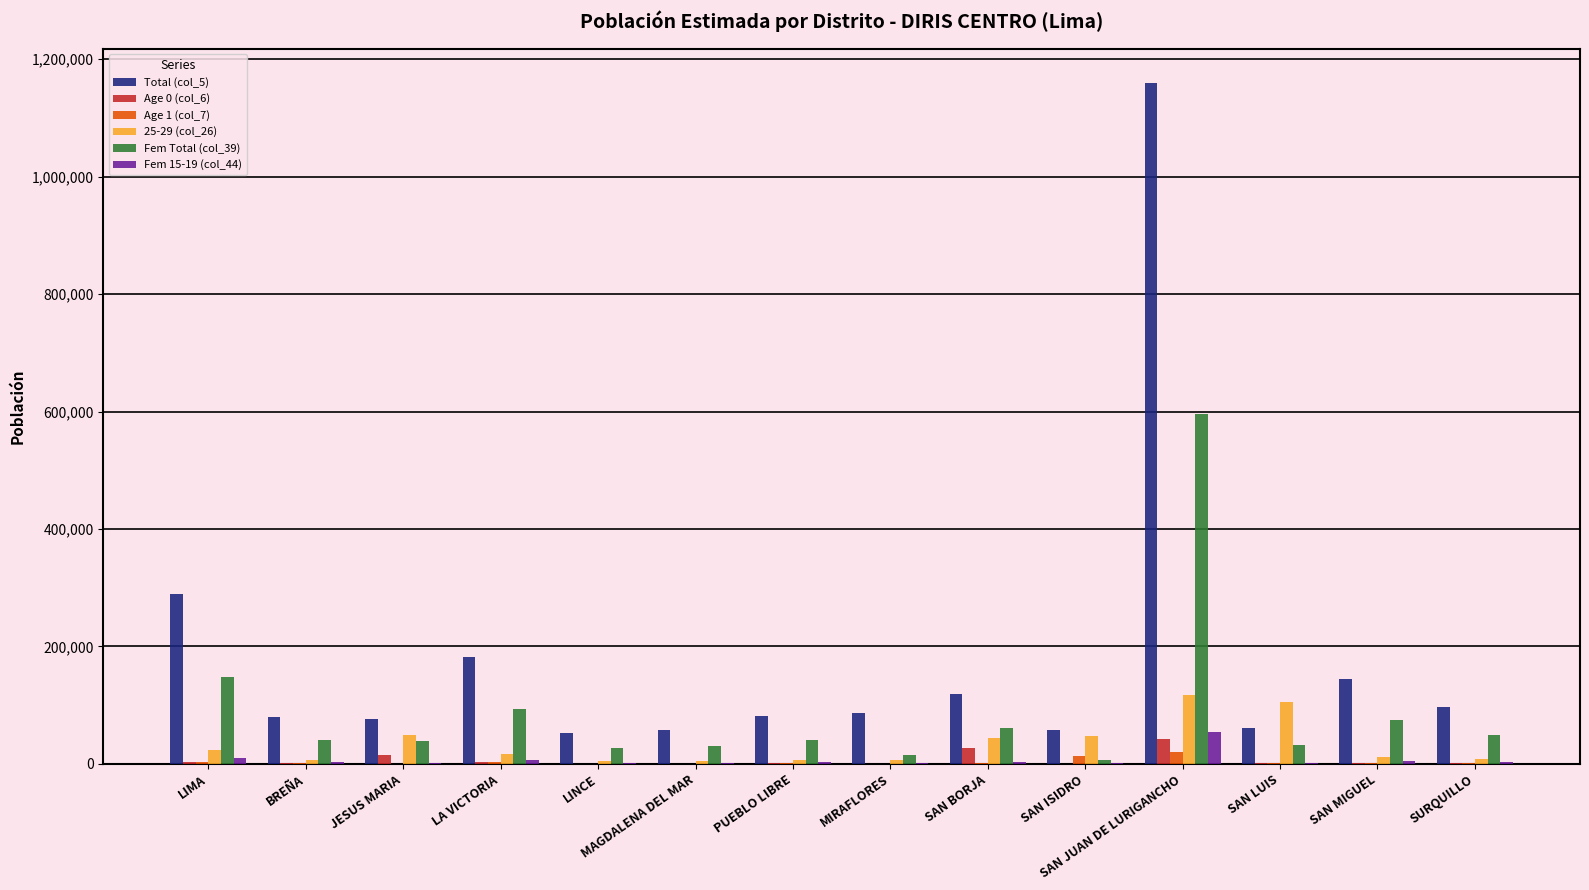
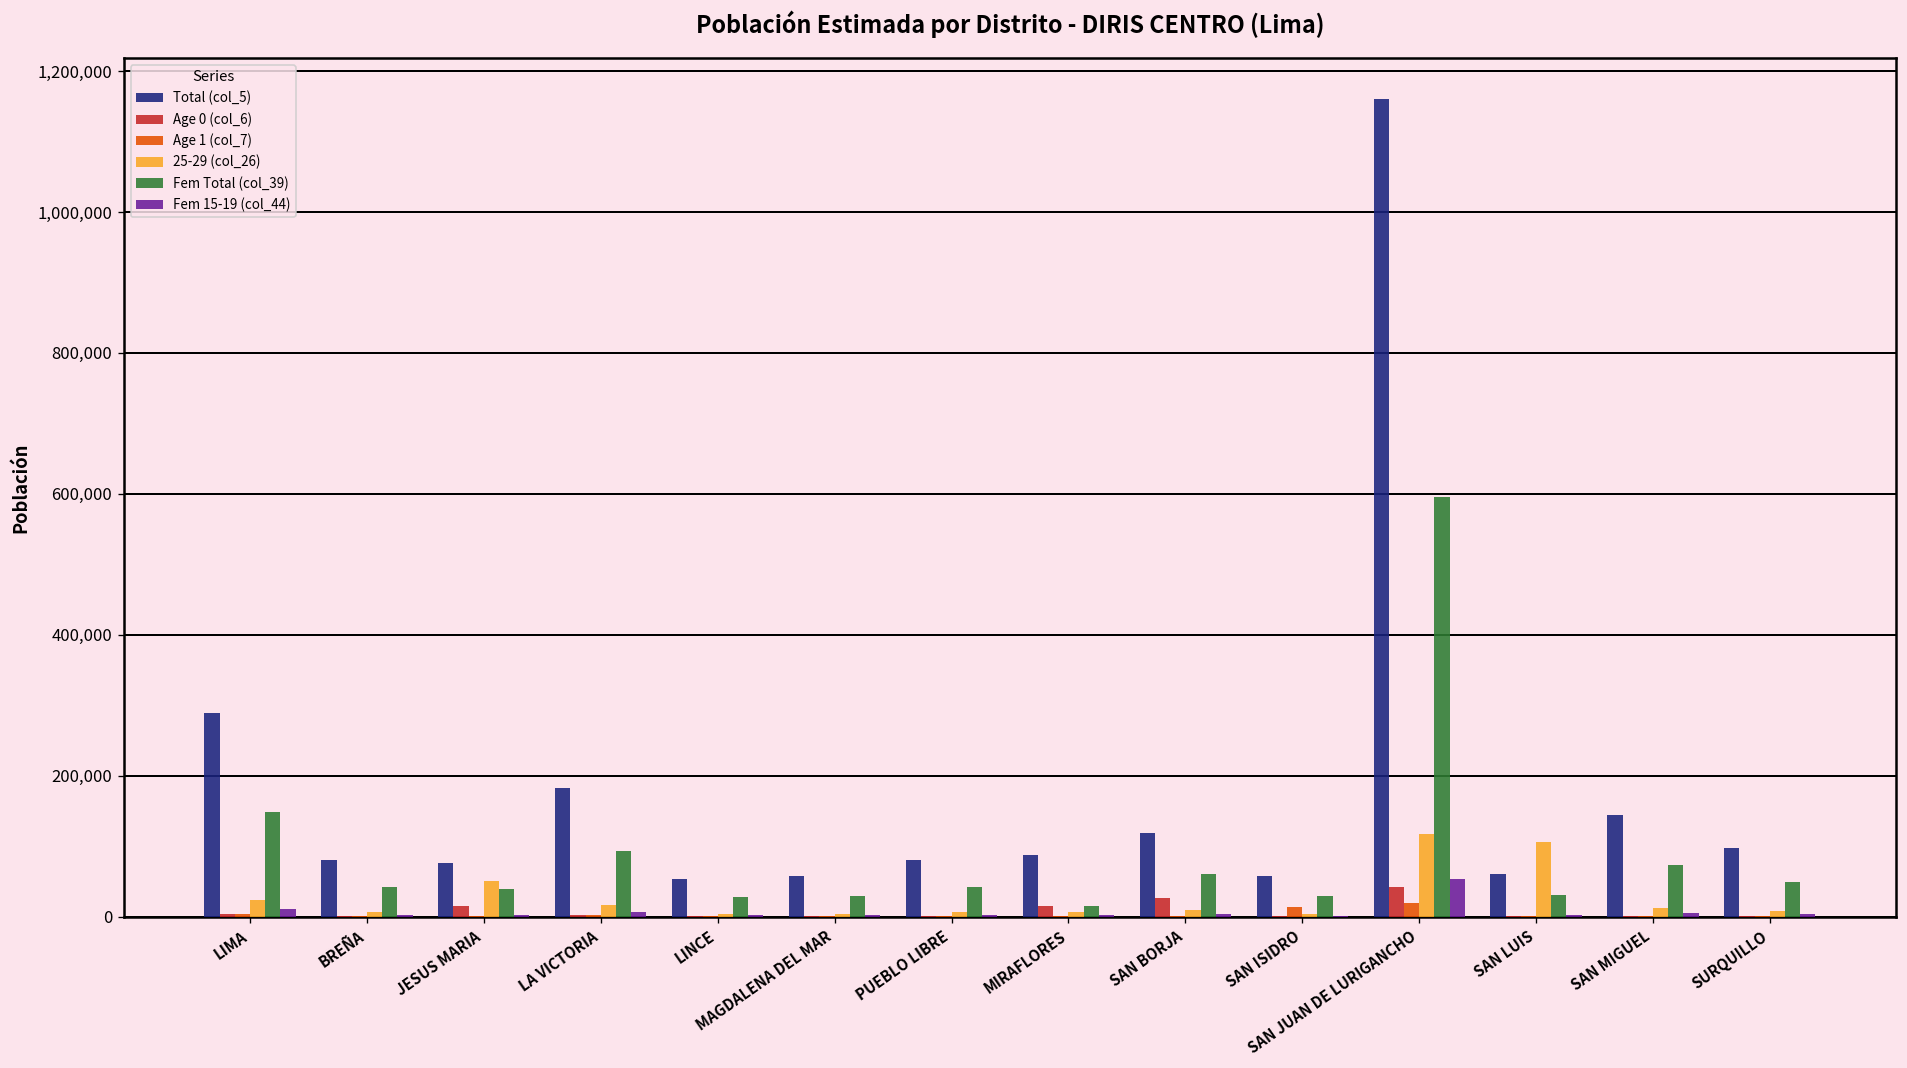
Age 0 (col_6), MIRAFLORES: 0 -> 20,000
25-29 (col_26), SAN BORJA: 40,000 -> 10,000
25-29 (col_26), SAN ISIDRO: 50,000 -> 0
Fem Total (col_39), SAN ISIDRO: 10,000 -> 30,000
